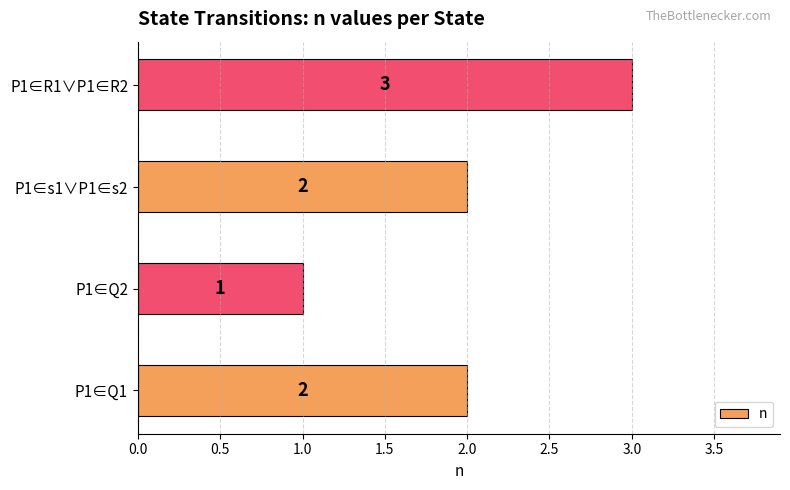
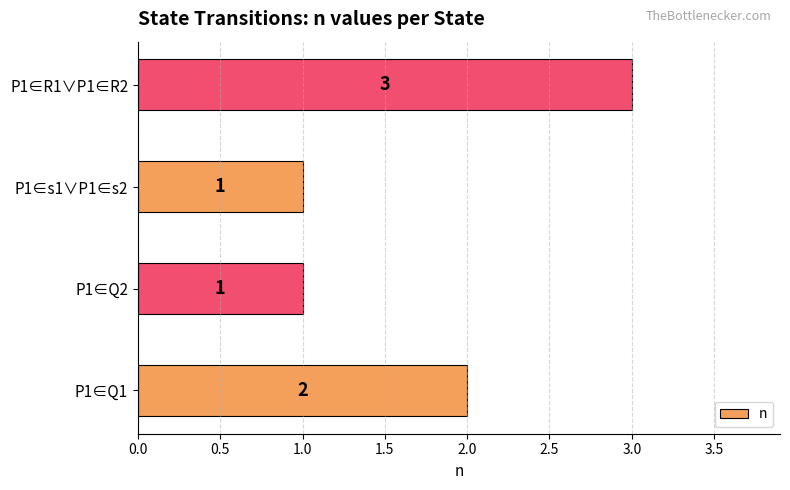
P1∈s1∨P1∈s2: 2 -> 1
